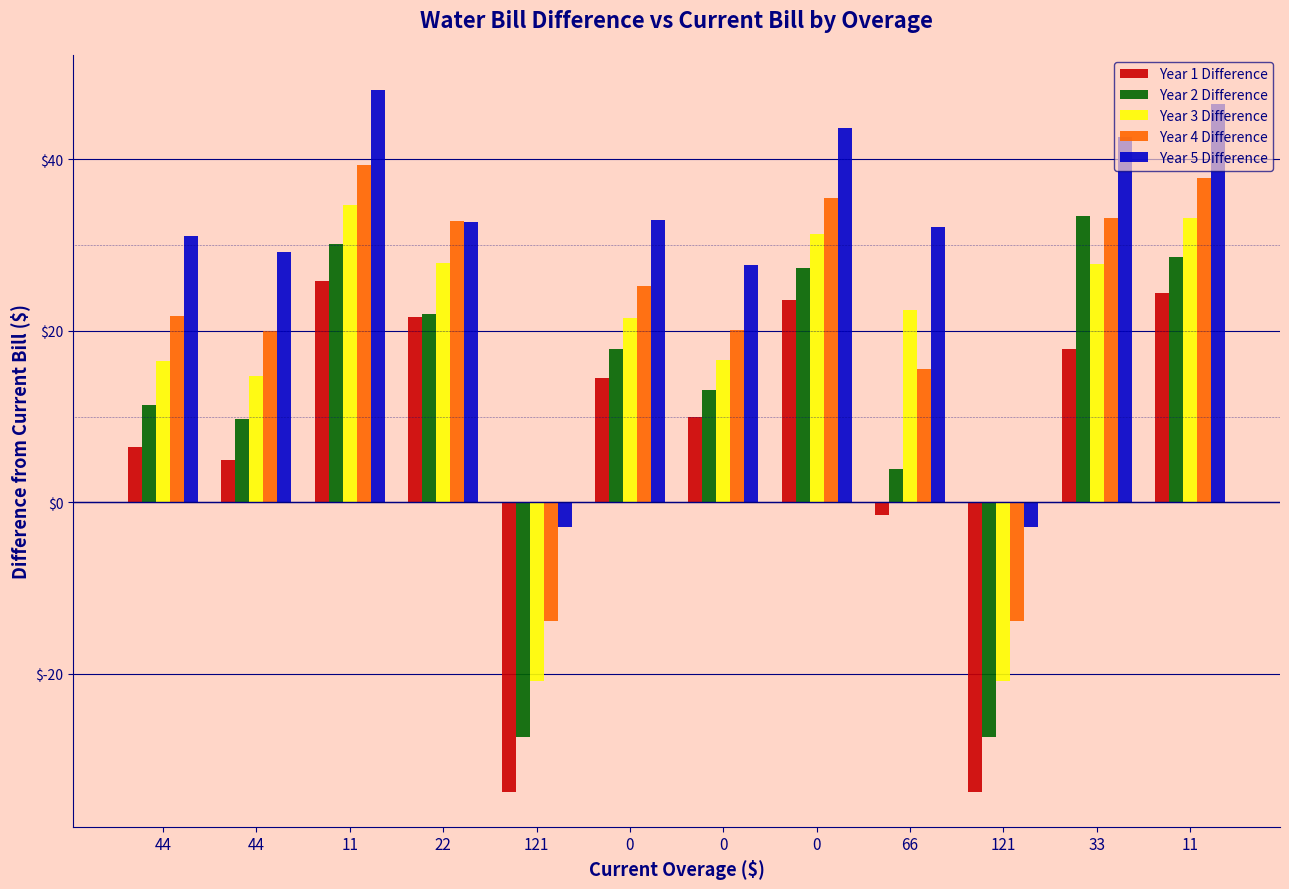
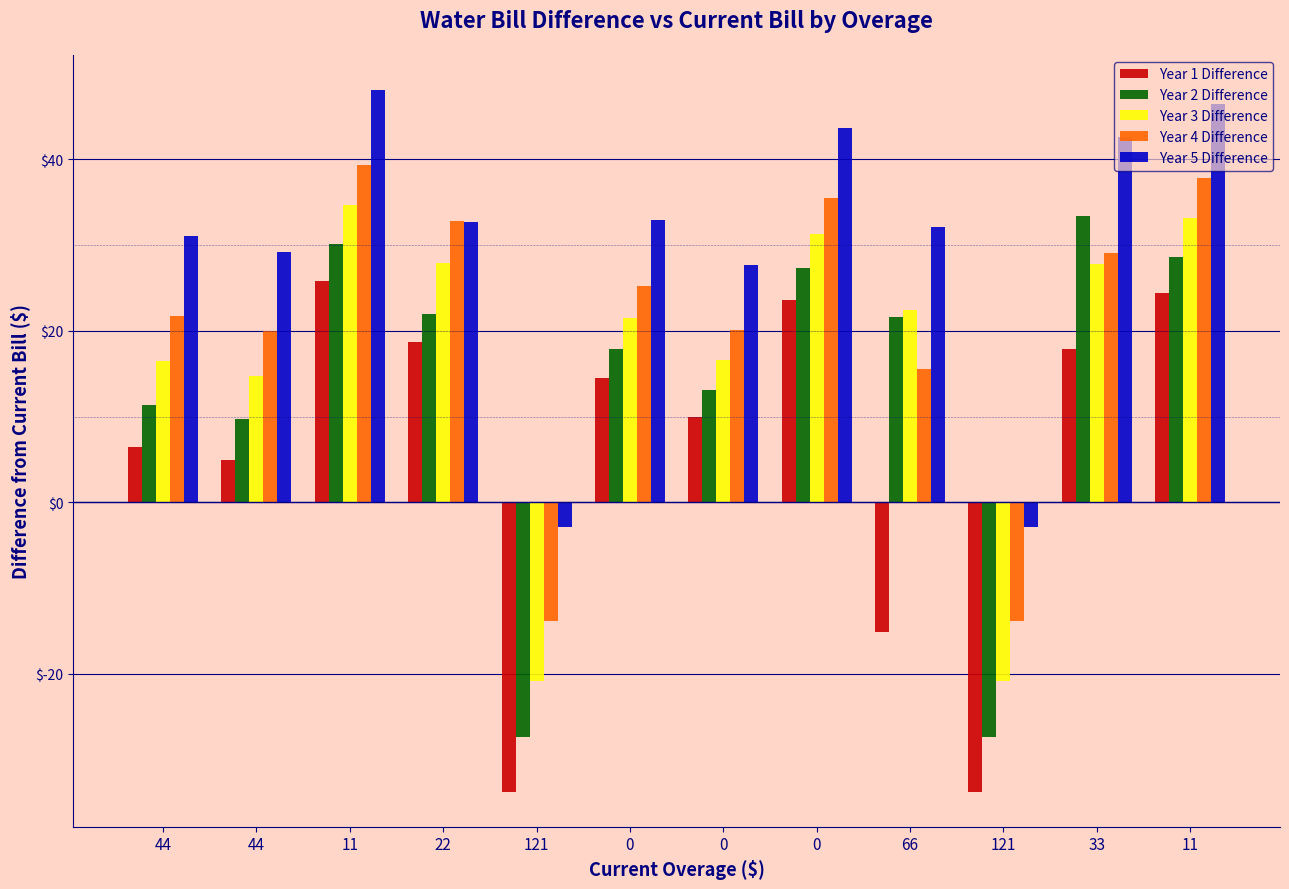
Year 1 Difference, 22: $22 -> $19
Year 1 Difference, 66: $-2 -> $-15
Year 2 Difference, 66: $4 -> $22
Year 4 Difference, 33: $33 -> $29
